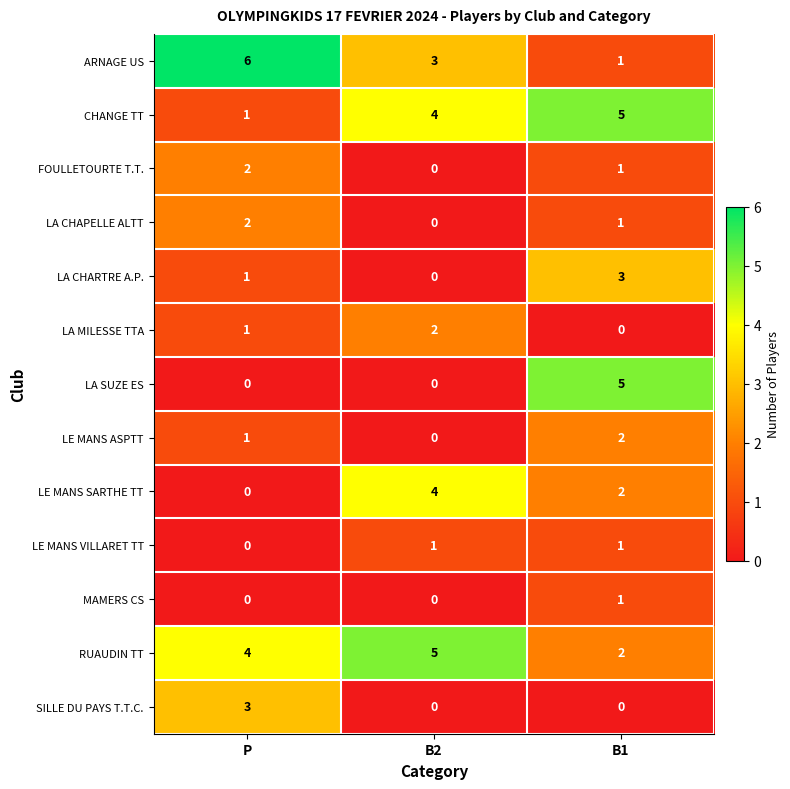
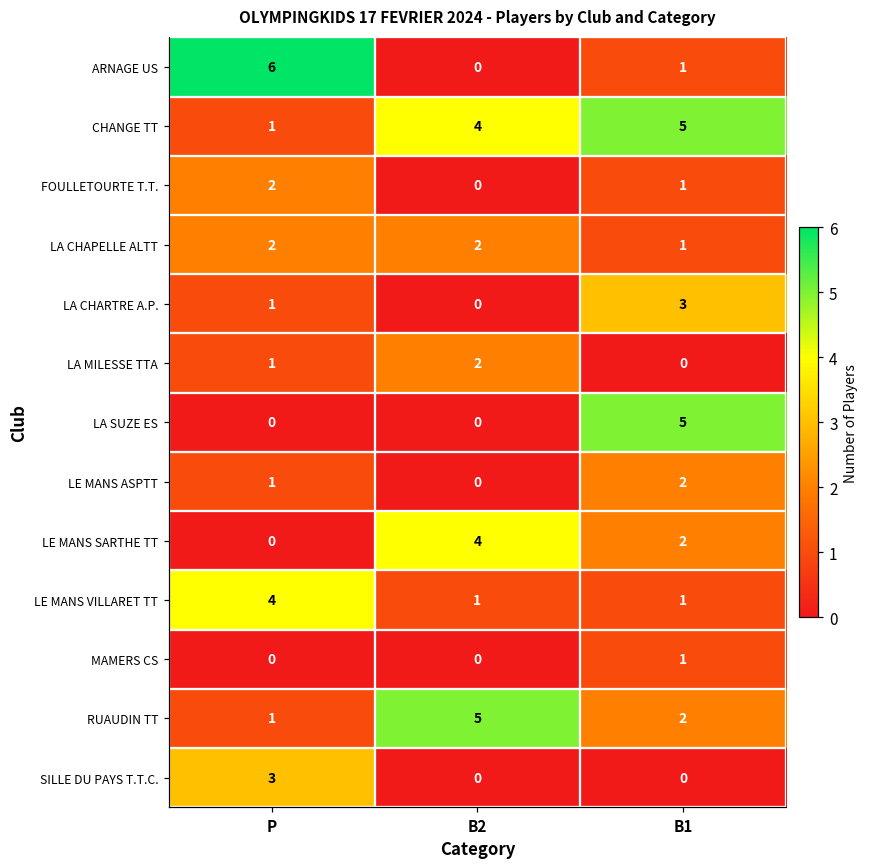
ARNAGE US, B2: 3 -> 0
LA CHAPELLE ALTT, B2: 0 -> 2
LE MANS VILLARET TT, P: 0 -> 4
RUAUDIN TT, P: 4 -> 1
